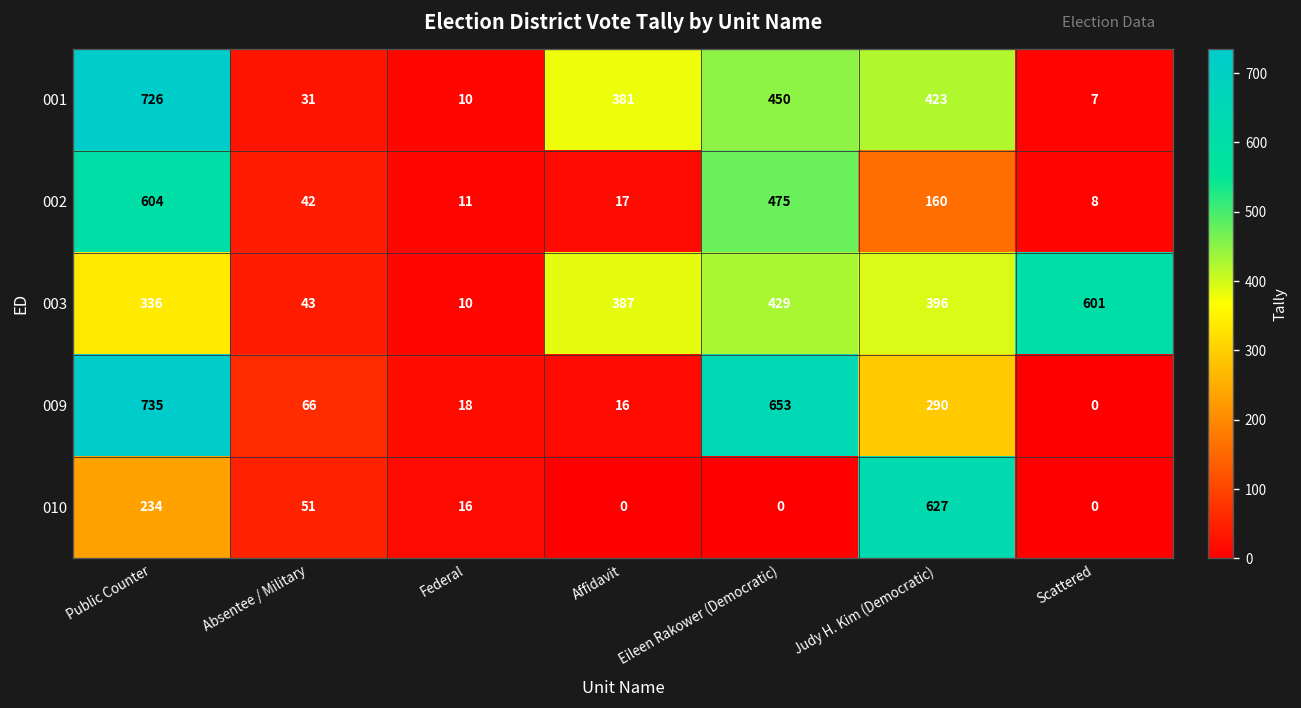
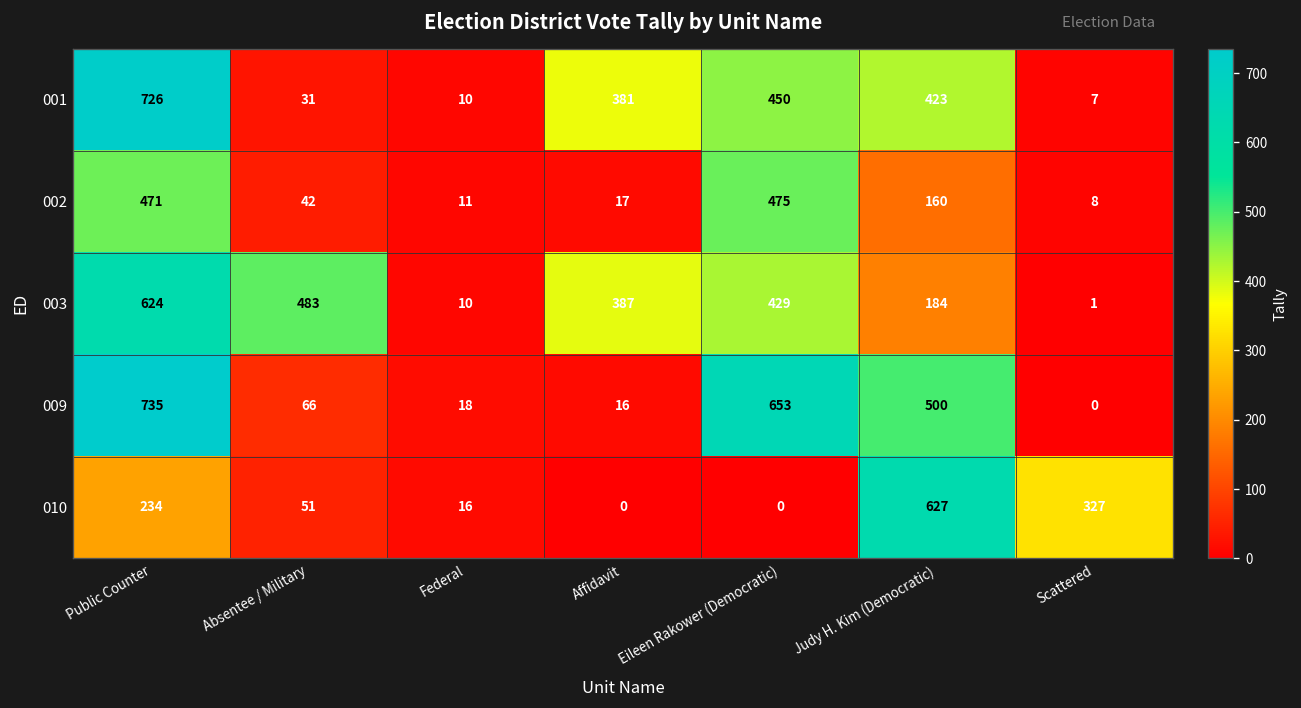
002, Public Counter: 604 -> 471
003, Public Counter: 336 -> 624
003, Absentee / Military: 43 -> 483
003, Judy H. Kim (Democratic): 396 -> 184
003, Scattered: 601 -> 1
009, Judy H. Kim (Democratic): 290 -> 500
010, Scattered: 0 -> 327
